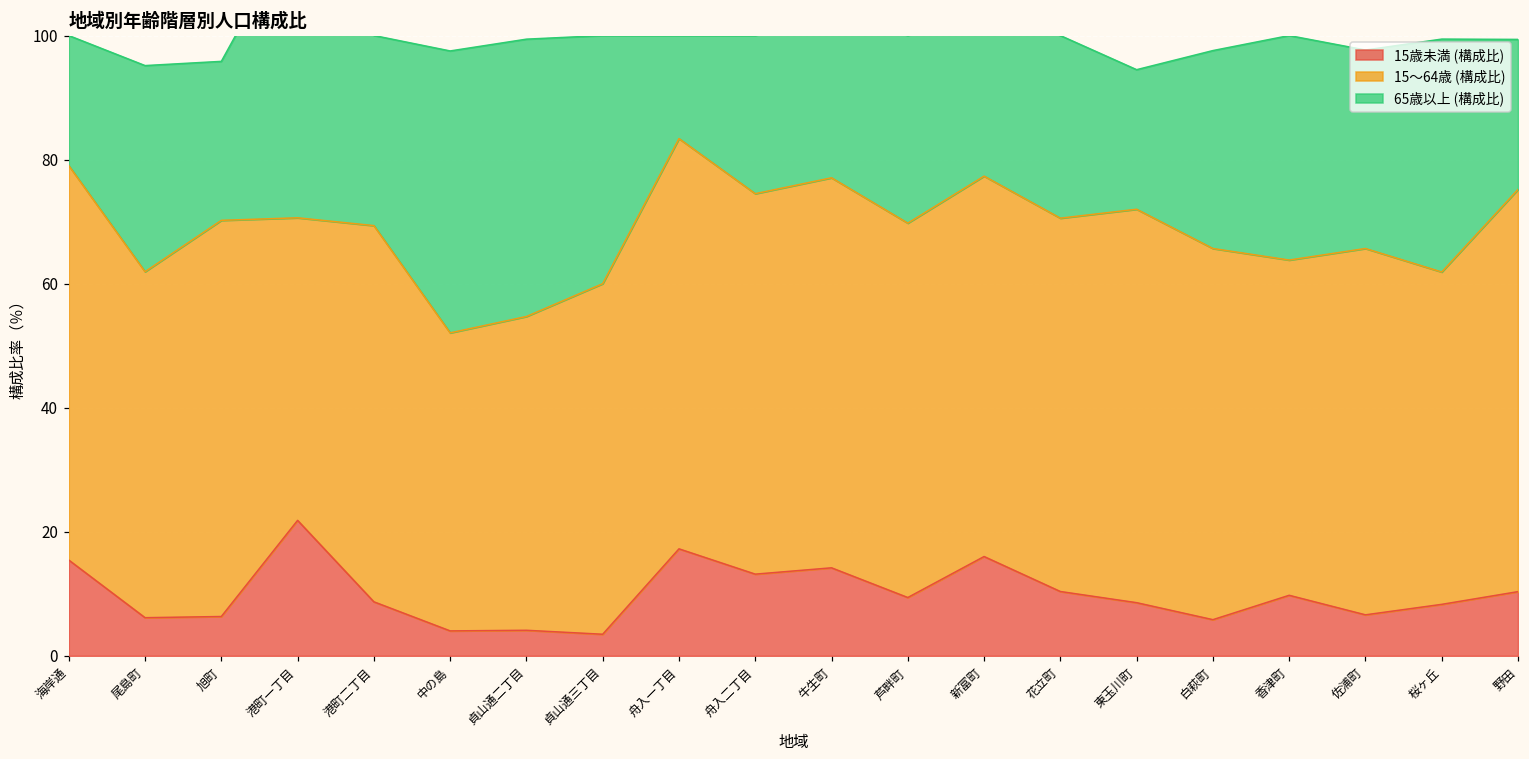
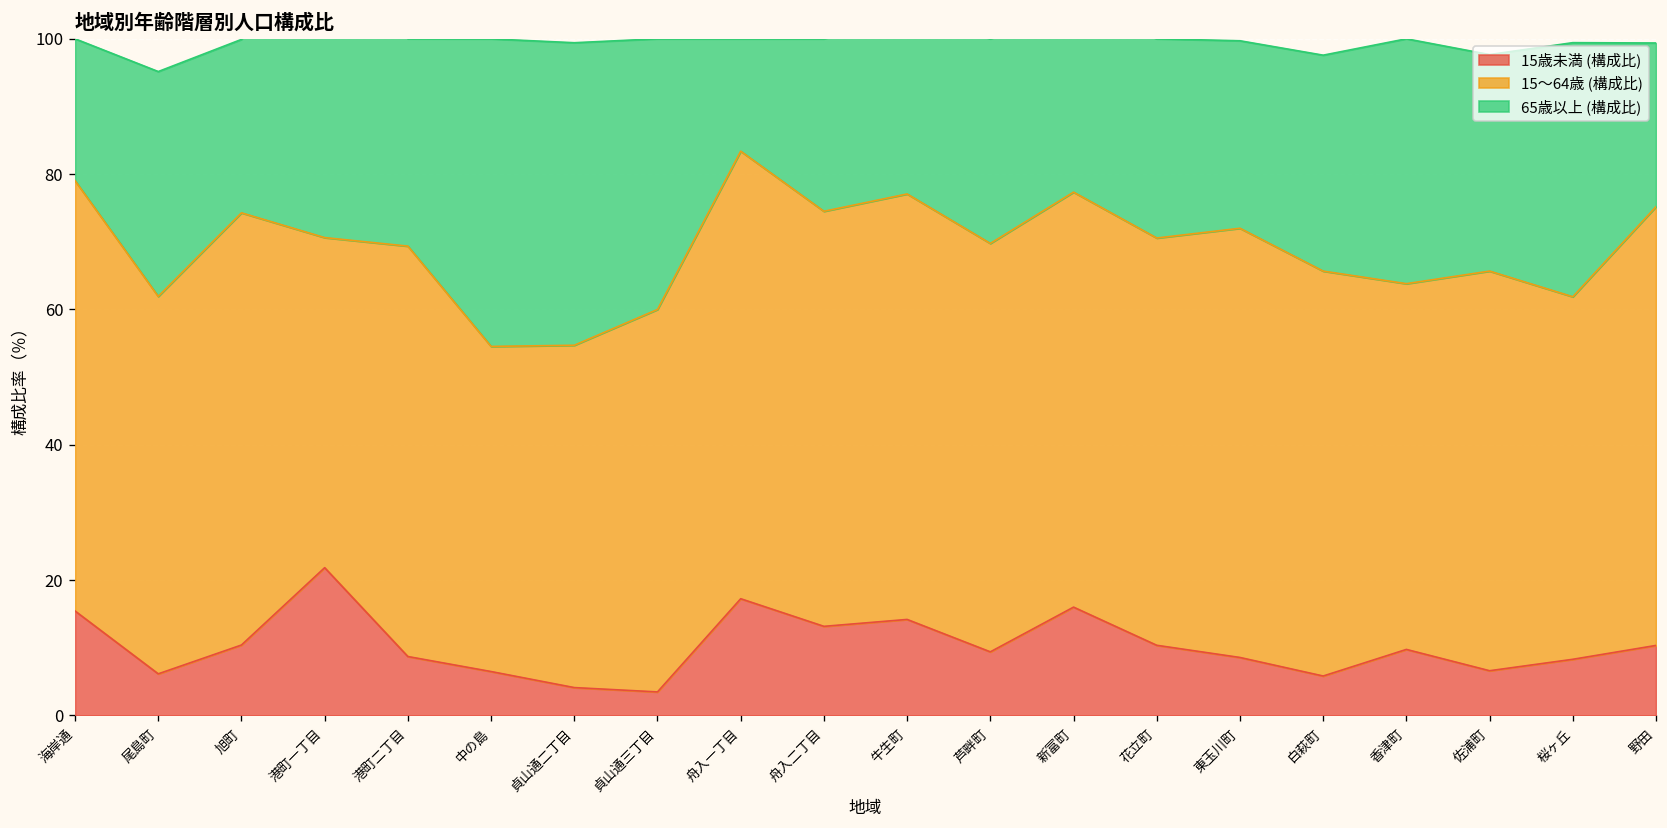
15歳未満 (構成比), 旭町: 6 -> 10
15歳未満 (構成比), 中の島: 4 -> 6
65歳以上 (構成比), 東玉川町: 23 -> 28
